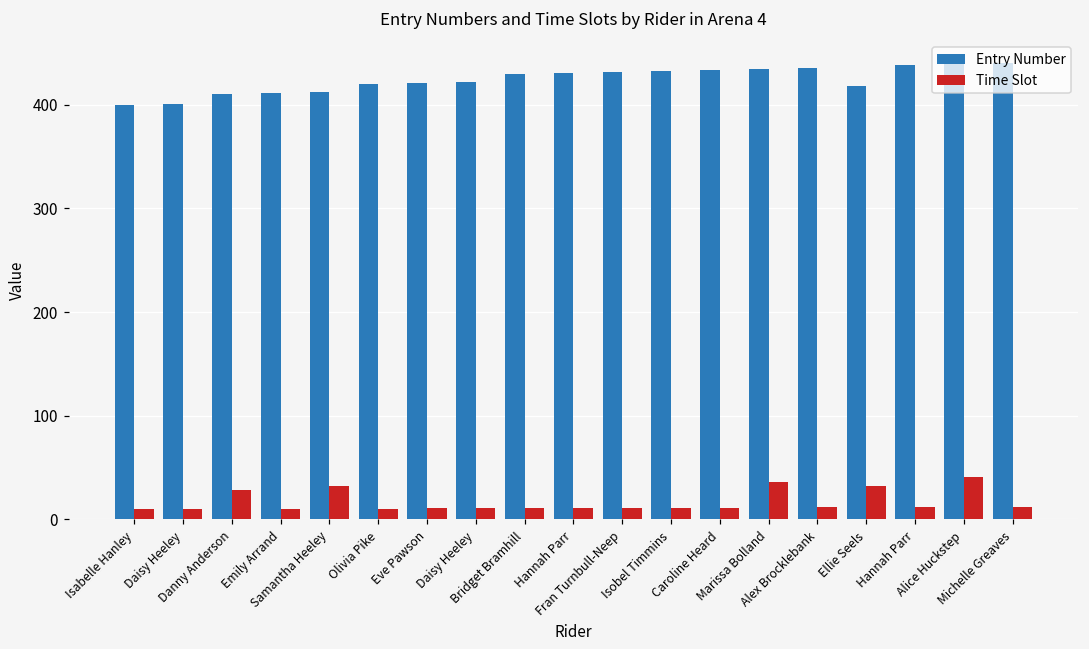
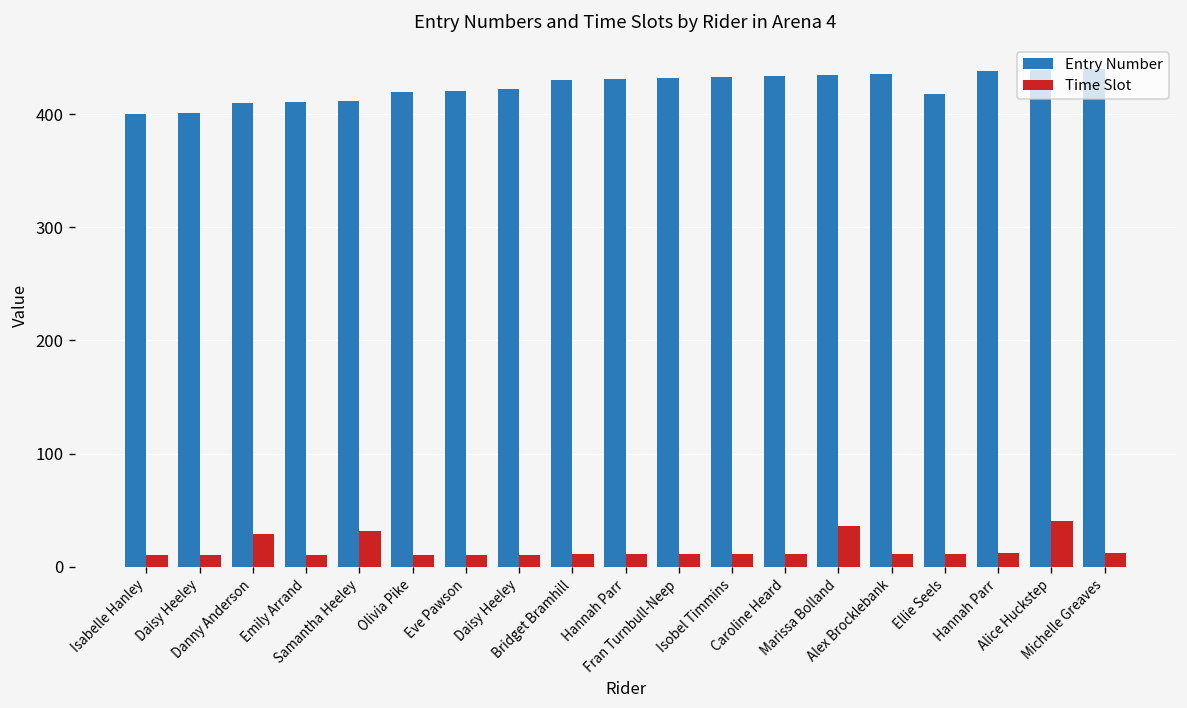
Time Slot, Ellie Seels: 30 -> 10
